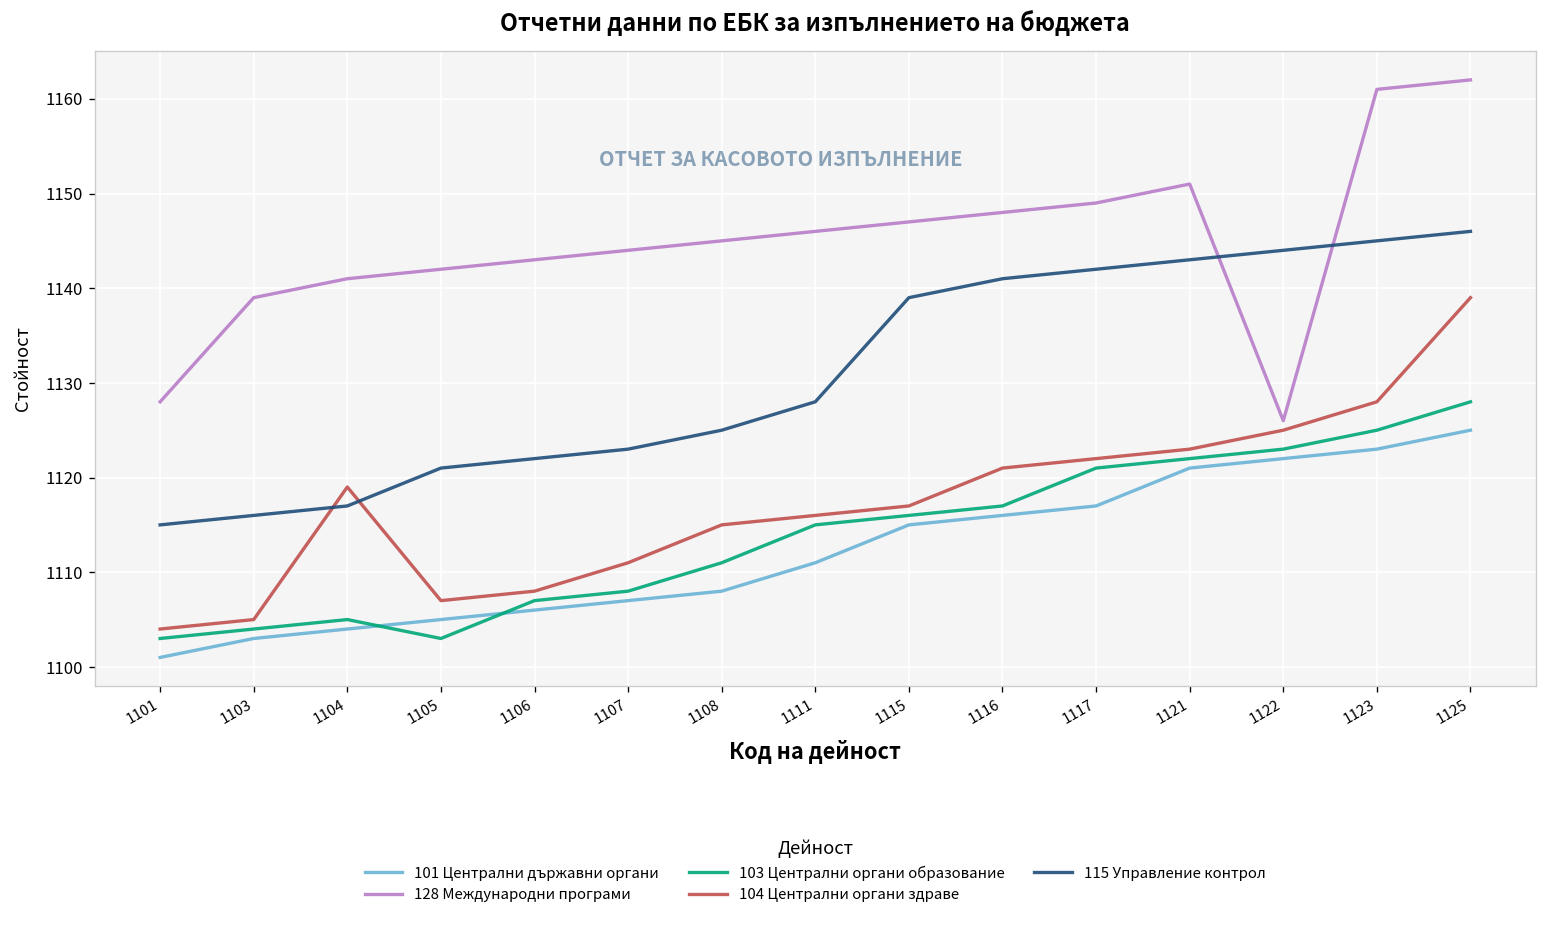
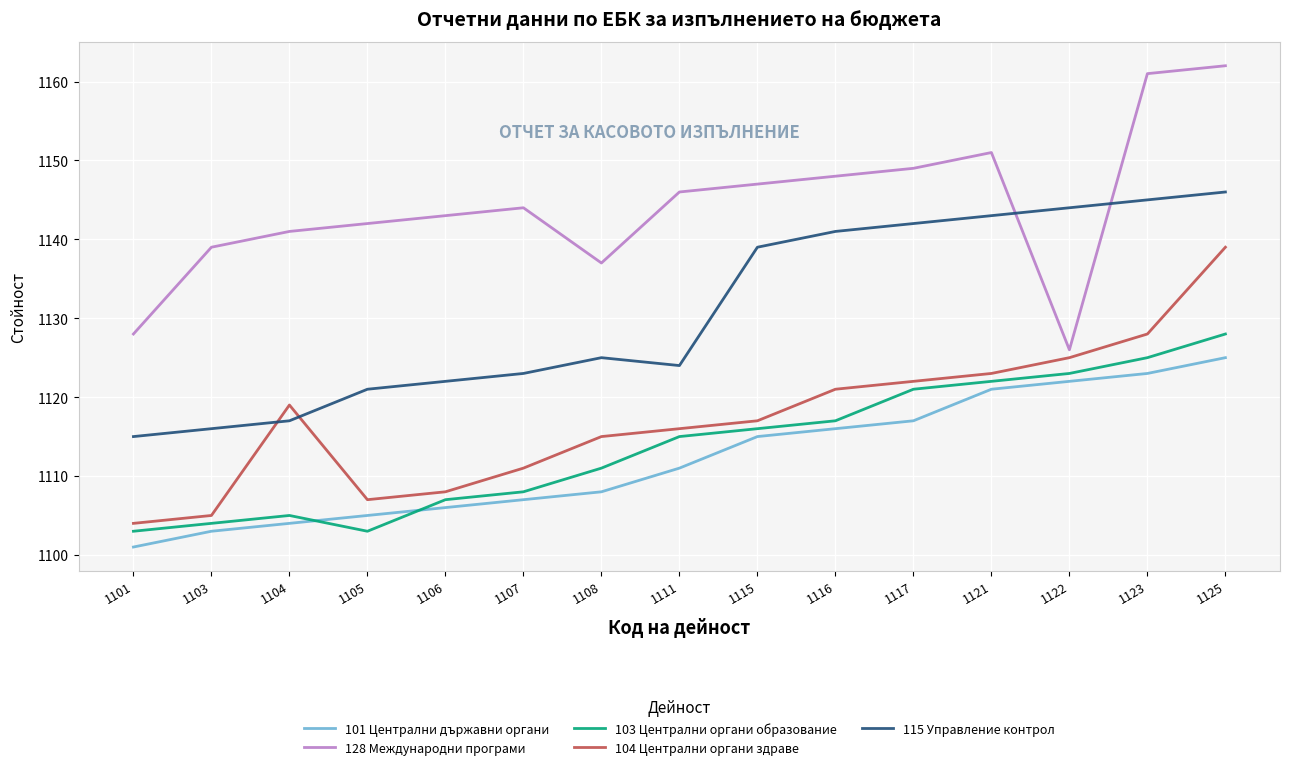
128 Международни програми, 1108: 1145 -> 1137
115 Управление контрол, 1111: 1128 -> 1124
